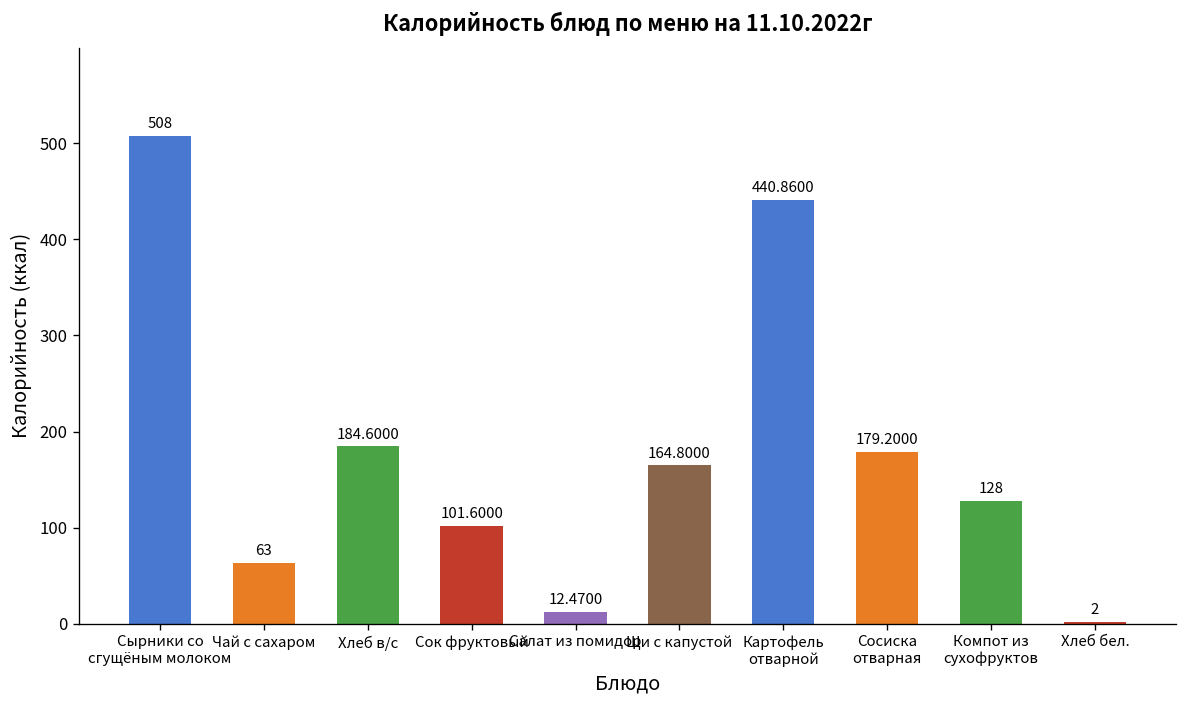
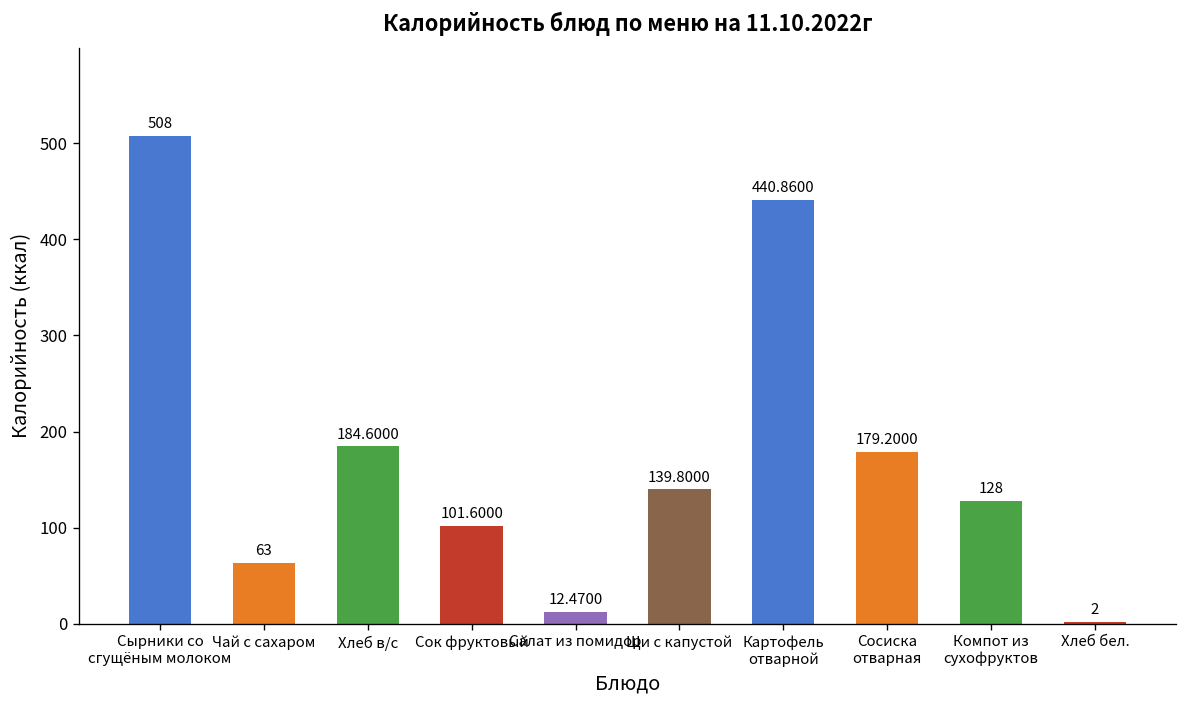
Щи с капустой: 164.8000 -> 139.8000
